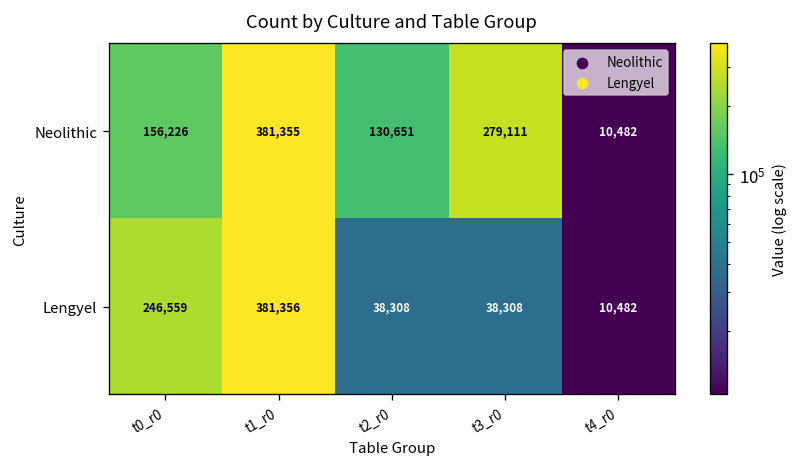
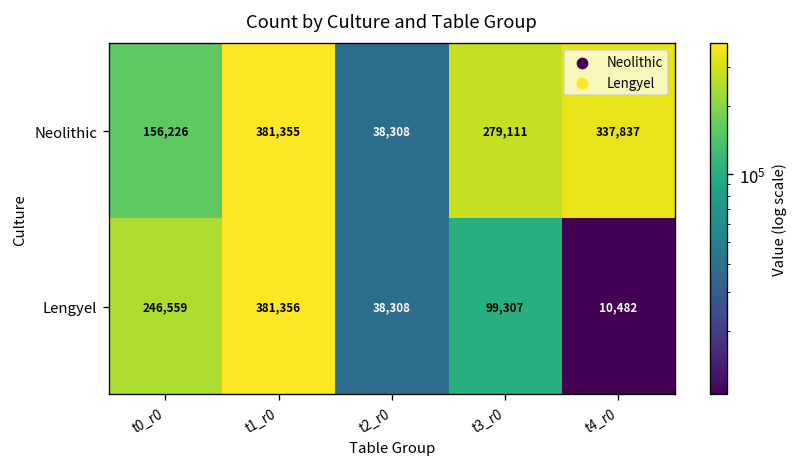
Neolithic, t2_r0: 130,651 -> 38,308
Neolithic, t4_r0: 10,482 -> 337,837
Lengyel, t3_r0: 38,308 -> 99,307
